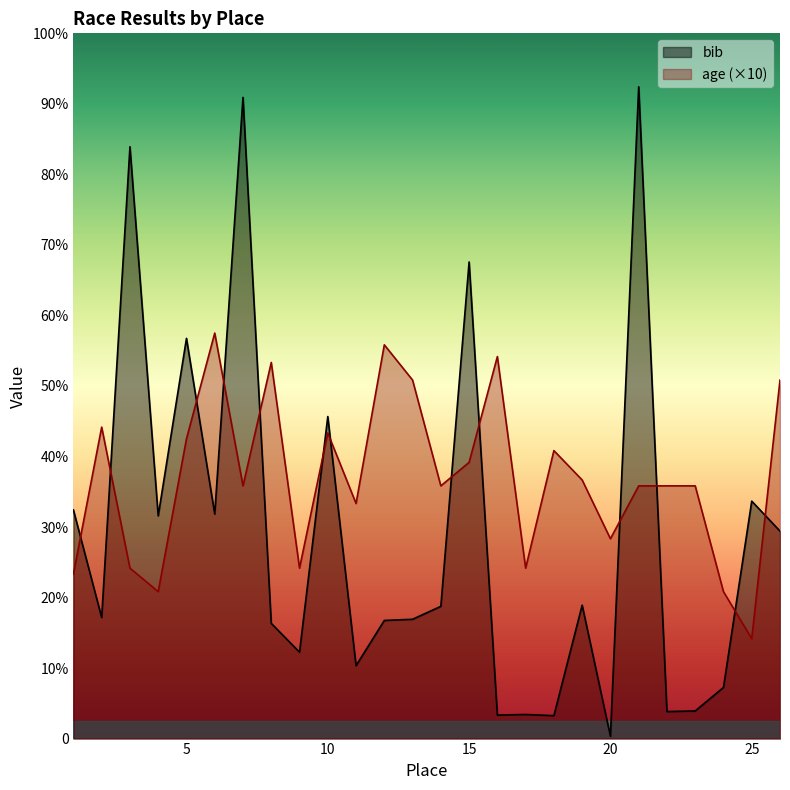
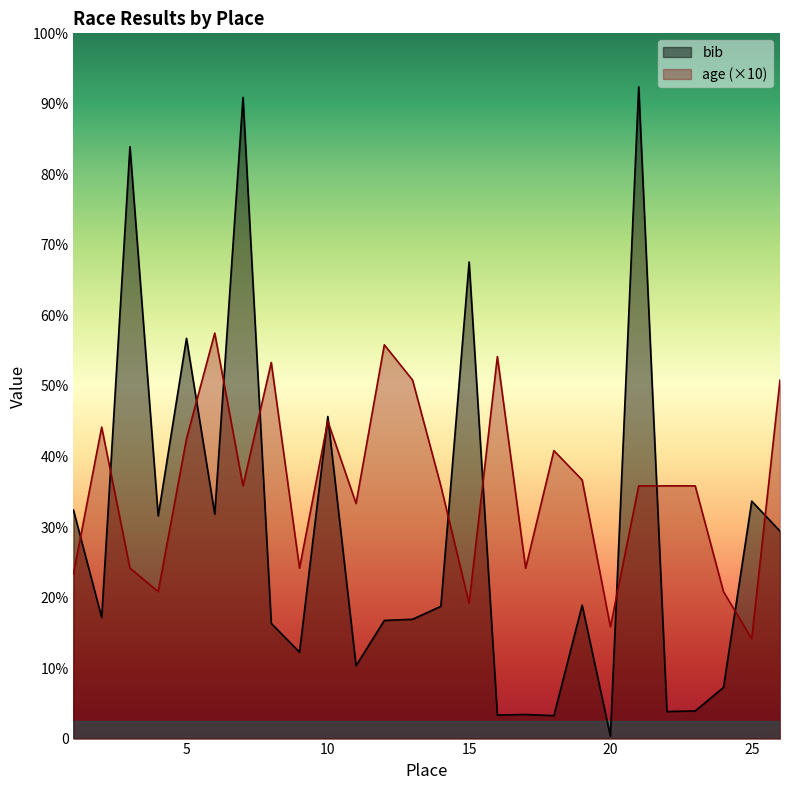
age (×10), 10: 43% -> 45%
age (×10), 15: 39% -> 19%
age (×10), 20: 28% -> 16%
